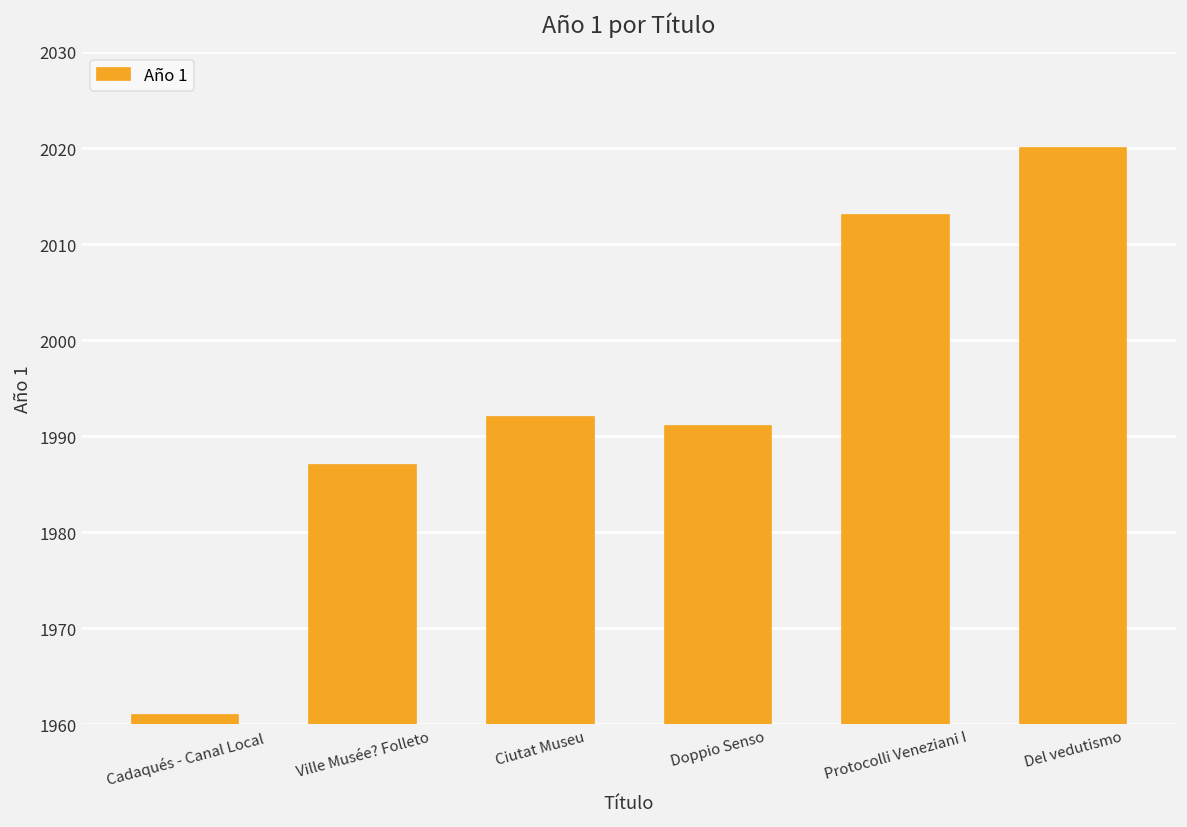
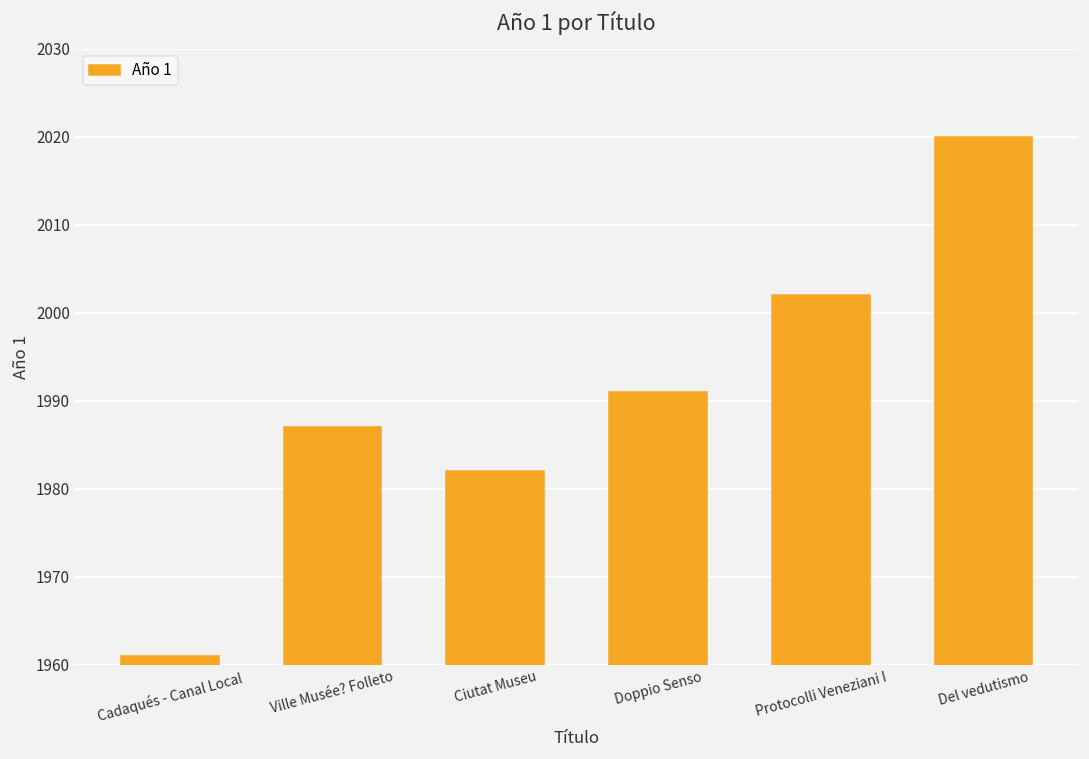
Ciutat Museu: 1992 -> 1982
Protocolli Veneziani I: 2013 -> 2002
